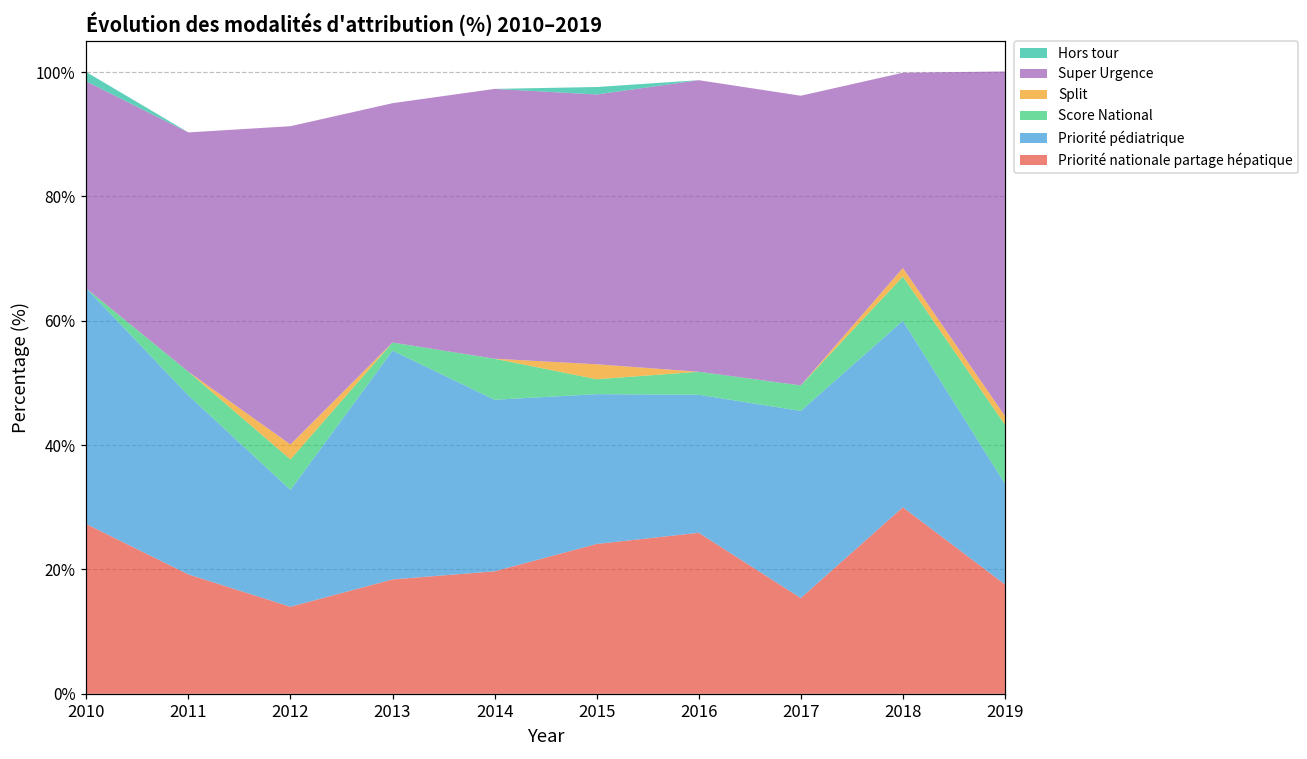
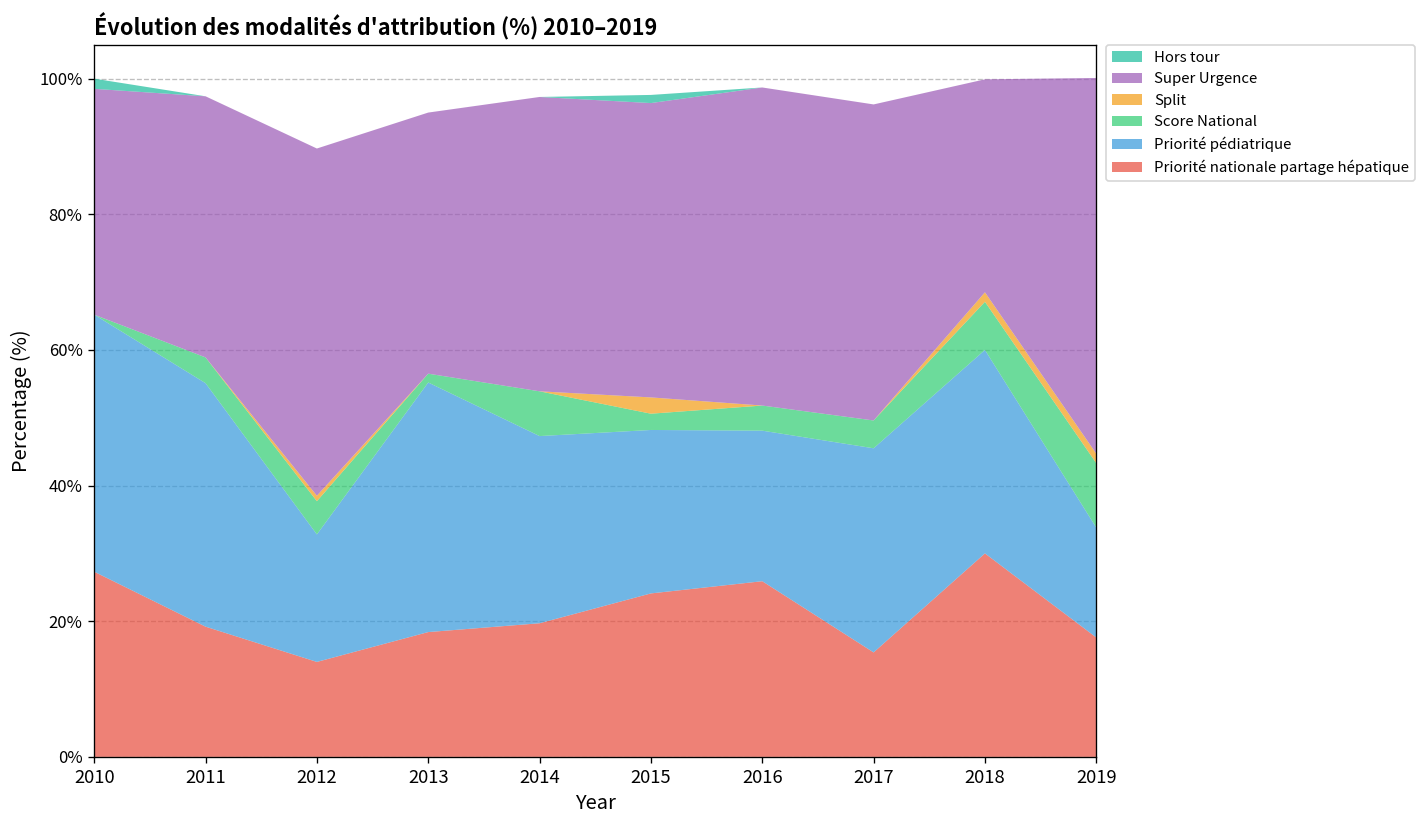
Priorité pédiatrique, 2011: 29% -> 36%
Split, 2012: 2% -> 1%
